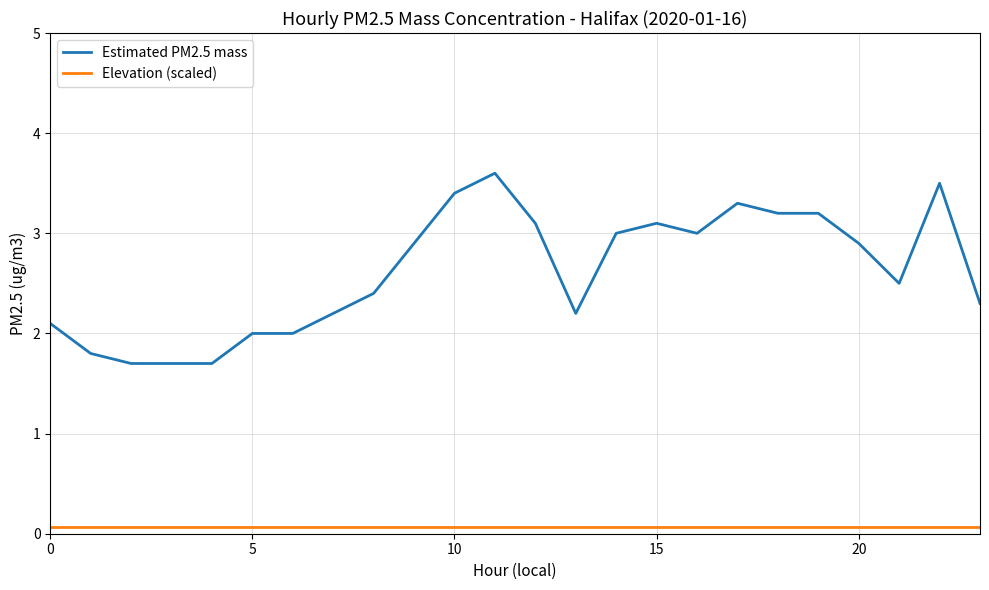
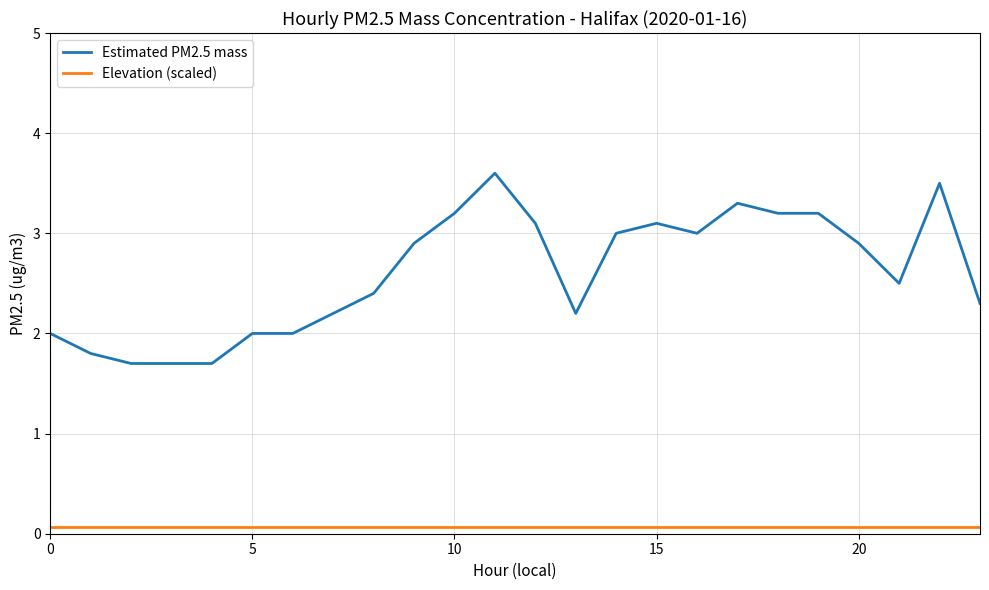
Estimated PM2.5 mass, 0: 2.1 -> 2.0
Estimated PM2.5 mass, 10: 3.4 -> 3.2
